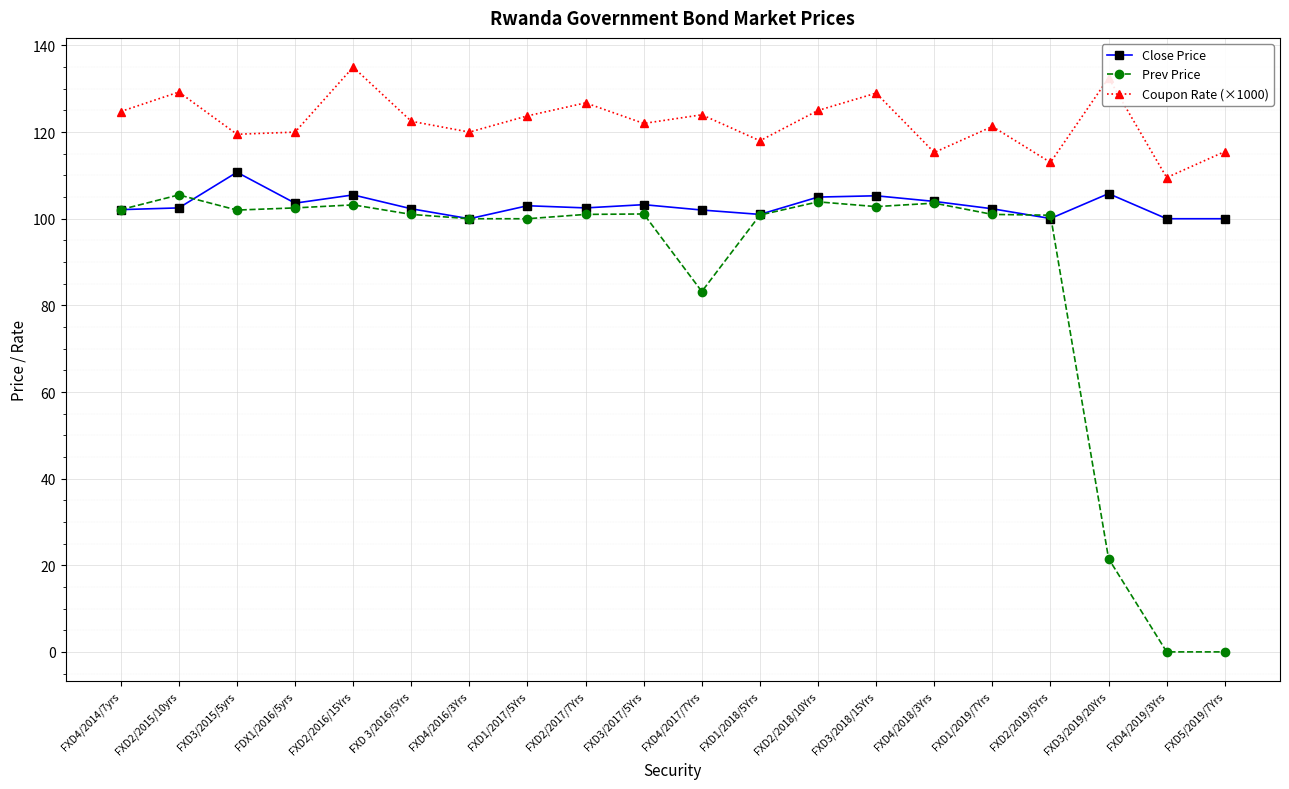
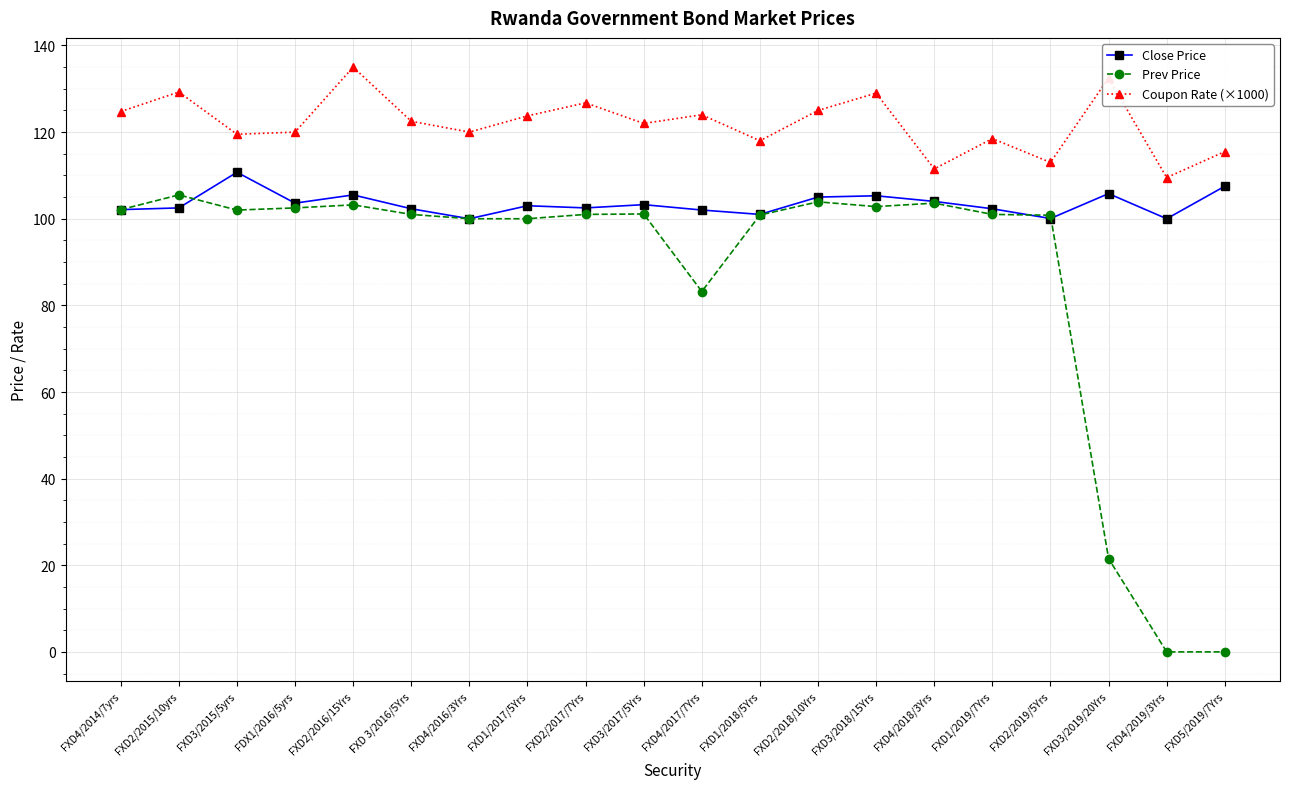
Coupon Rate (×1000), FXD4/2018/3Yrs: 115 -> 112
Coupon Rate (×1000), FXD1/2019/7Yrs: 121 -> 119
Close Price, FXD5/2019/7Yrs: 100 -> 108
